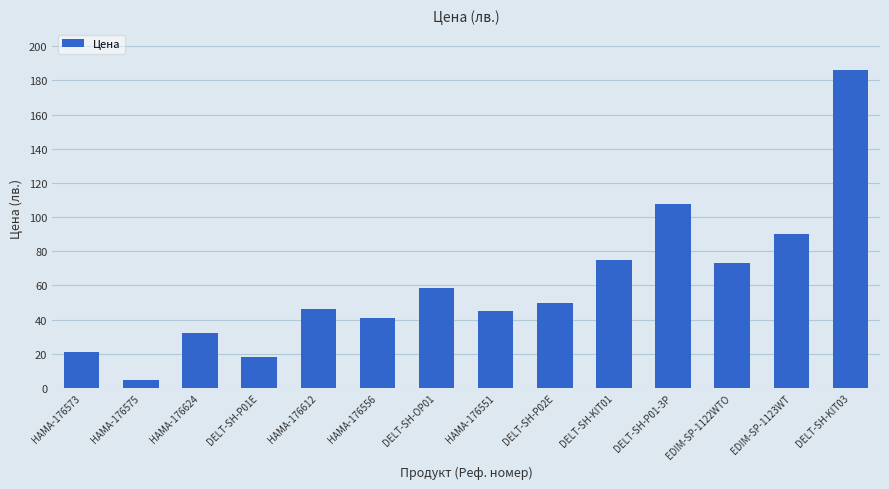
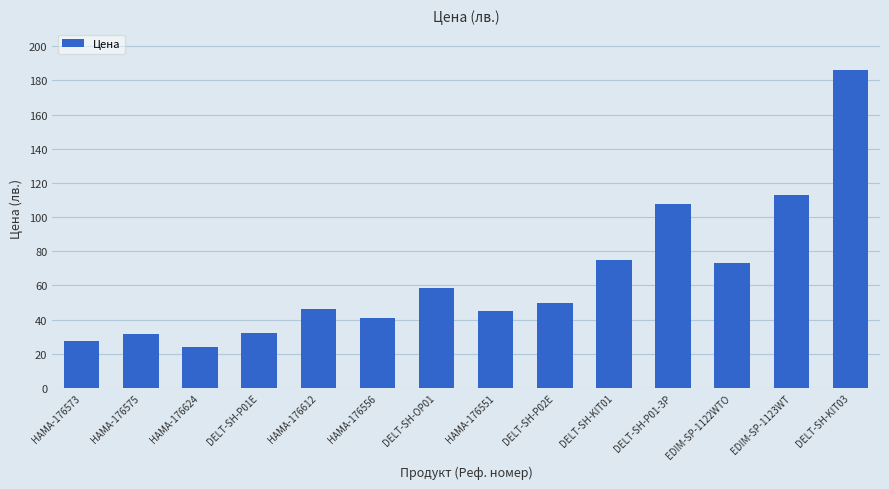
HAMA-176573: 21 -> 27
HAMA-176575: 5 -> 32
HAMA-176624: 32 -> 24
DELT-SH-P01E: 18 -> 32
EDIM-SP-1123WT: 90 -> 113
